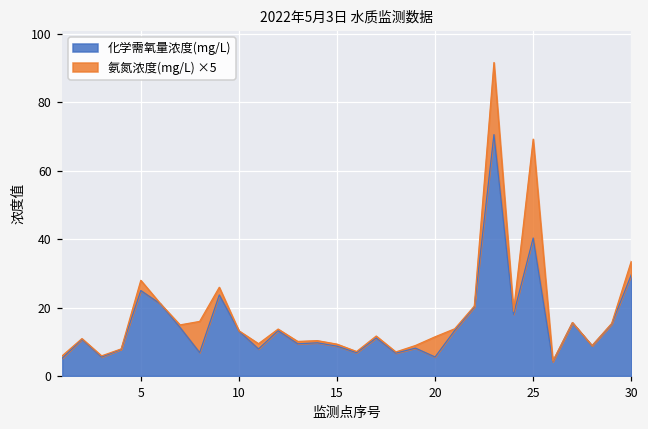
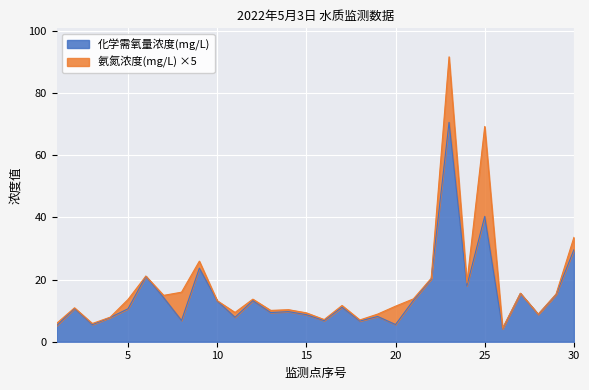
化学需氧量浓度(mg/L), 5: 25 -> 11
